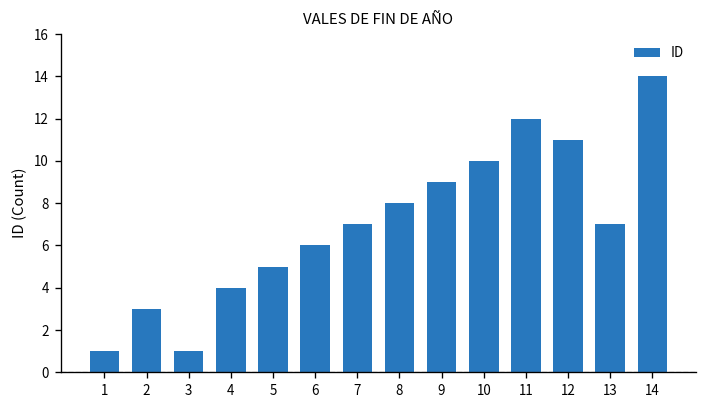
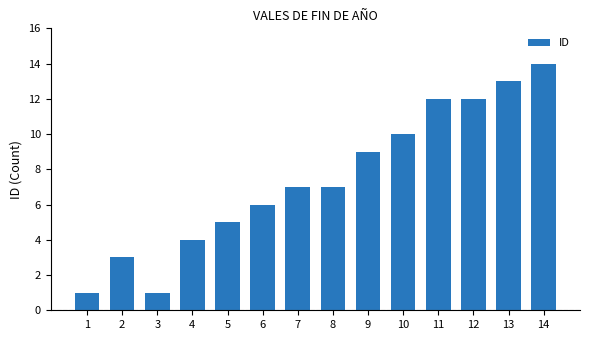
8: 8 -> 7
12: 11 -> 12
13: 7 -> 13
